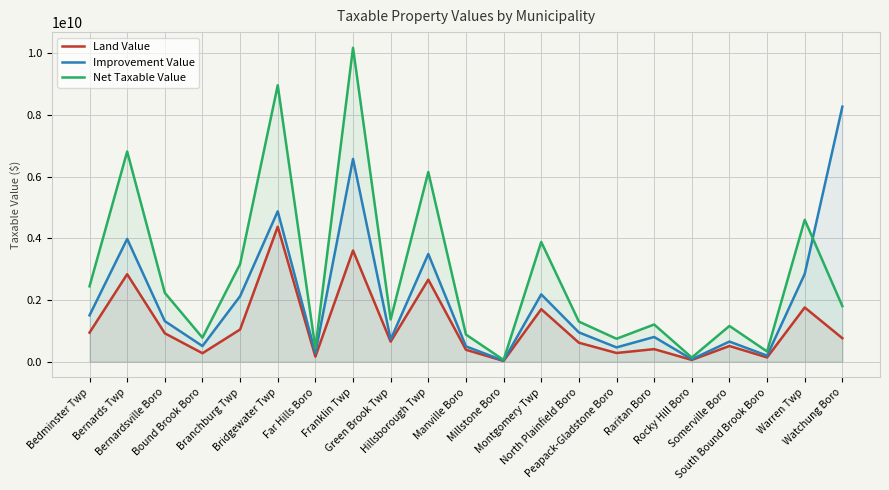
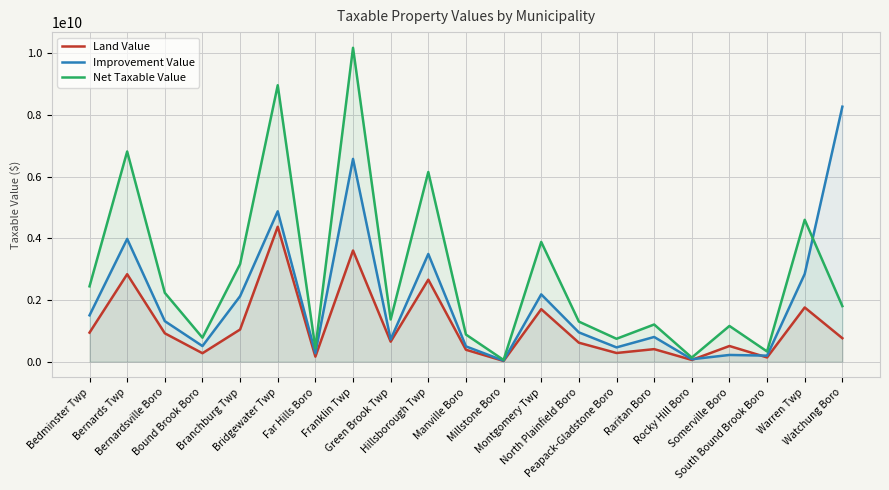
Improvement Value, Somerville Boro: 700000000 -> 200000000
